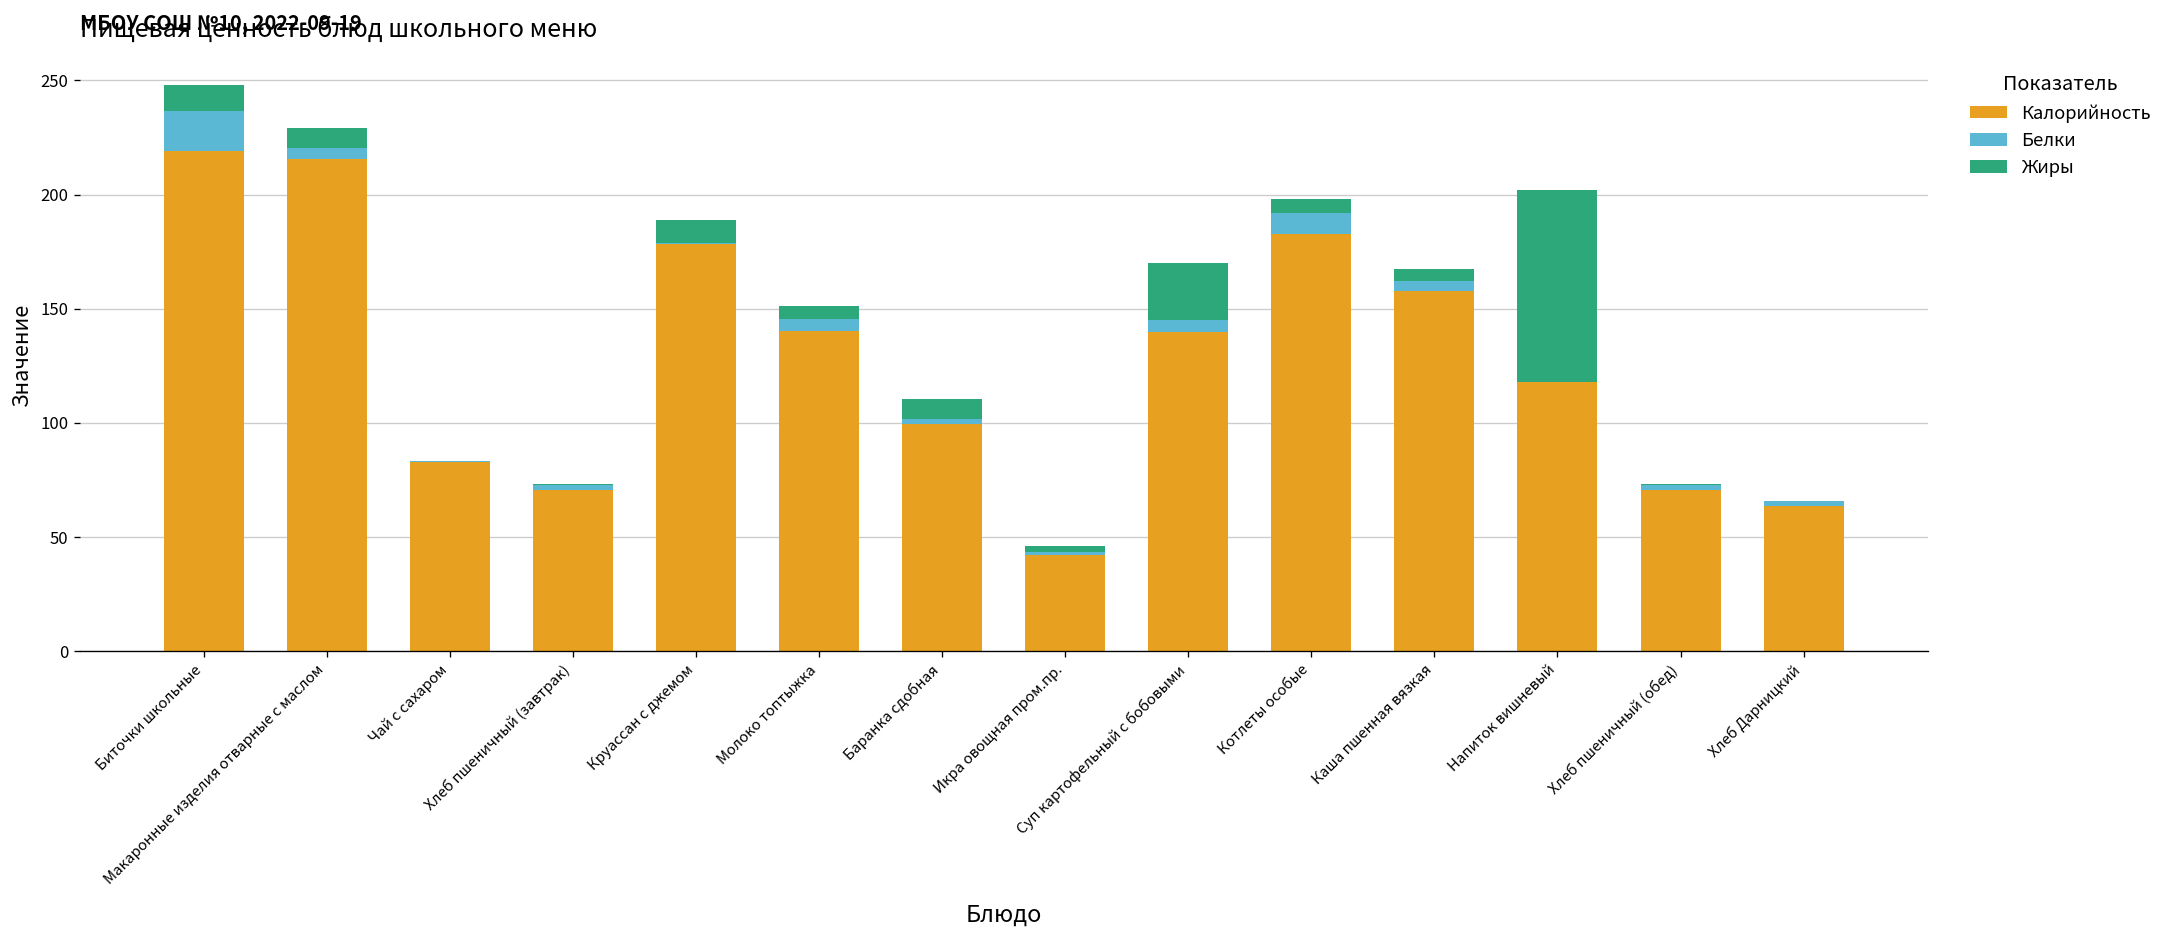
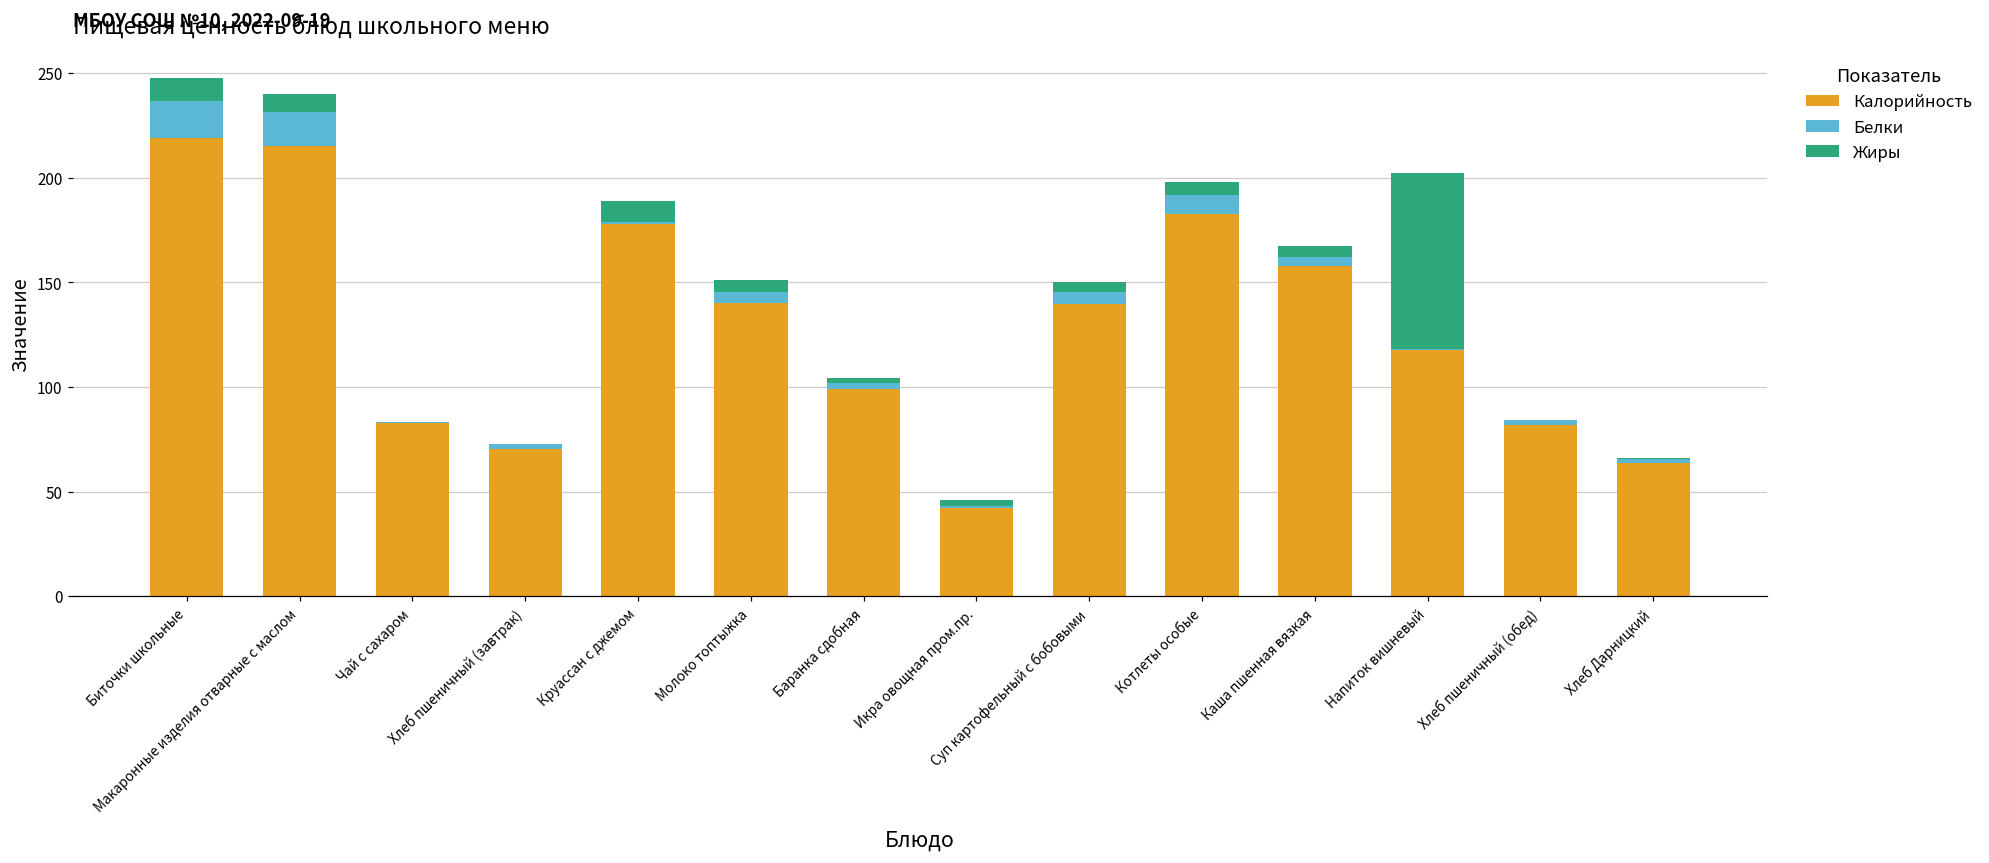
Белки, Макаронные изделия отварные с маслом: 5 -> 16
Жиры, Баранка сдобная: 9 -> 2
Жиры, Суп картофельный с бобовыми: 25 -> 5
Калорийность, Хлеб пшеничный (обед): 70 -> 82
